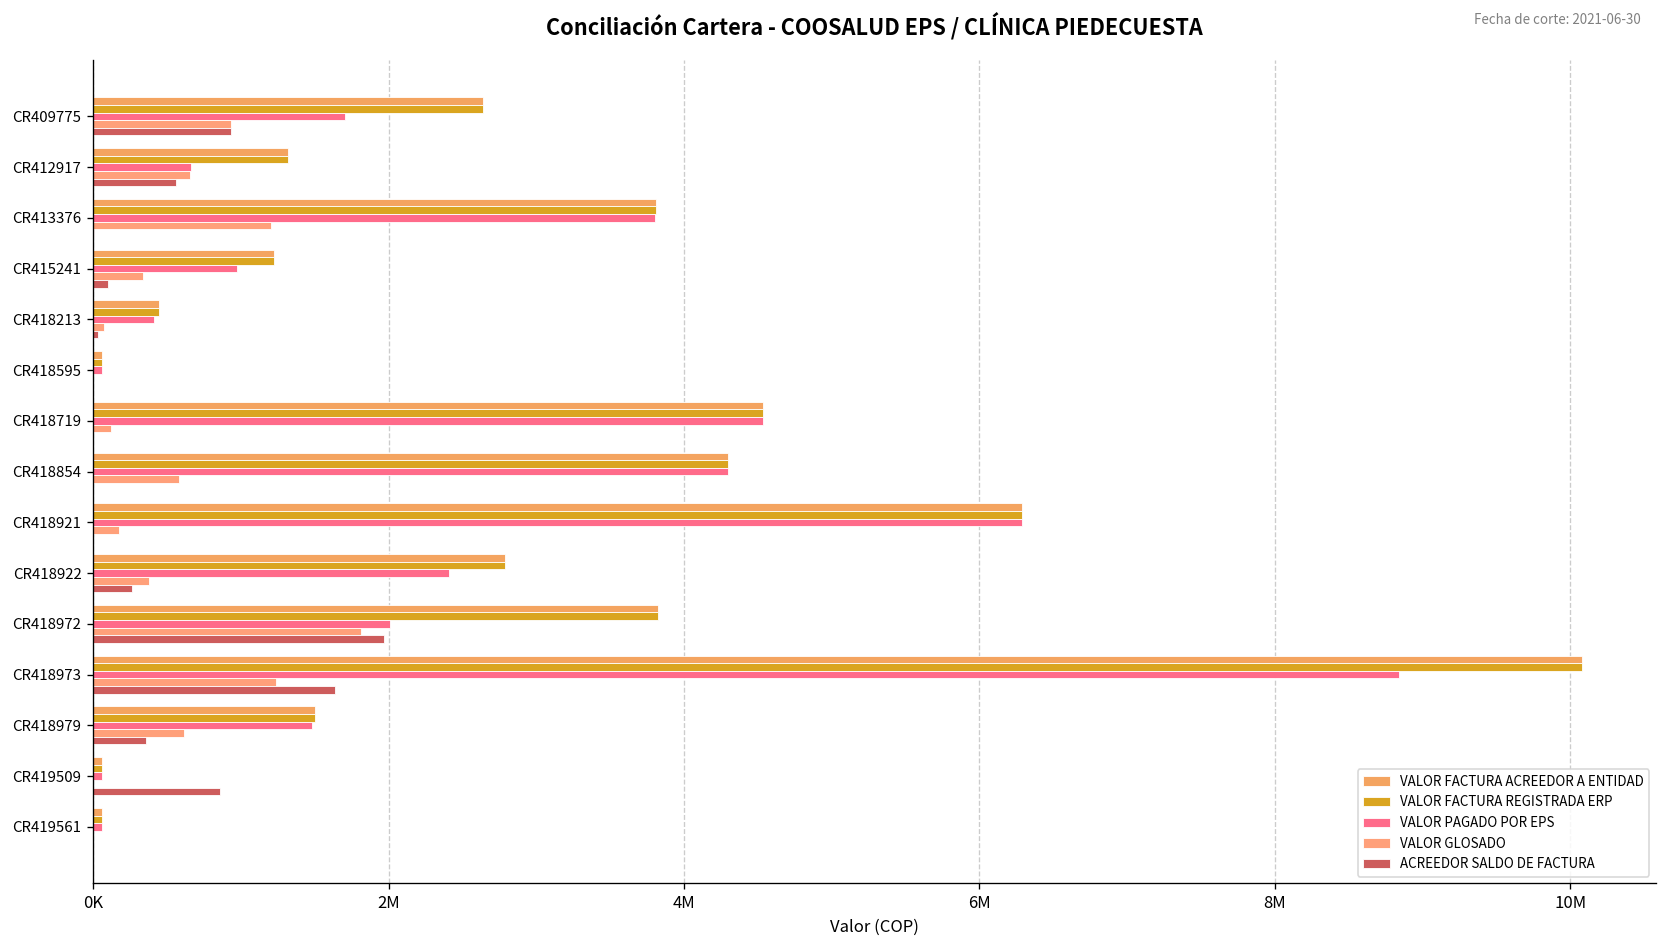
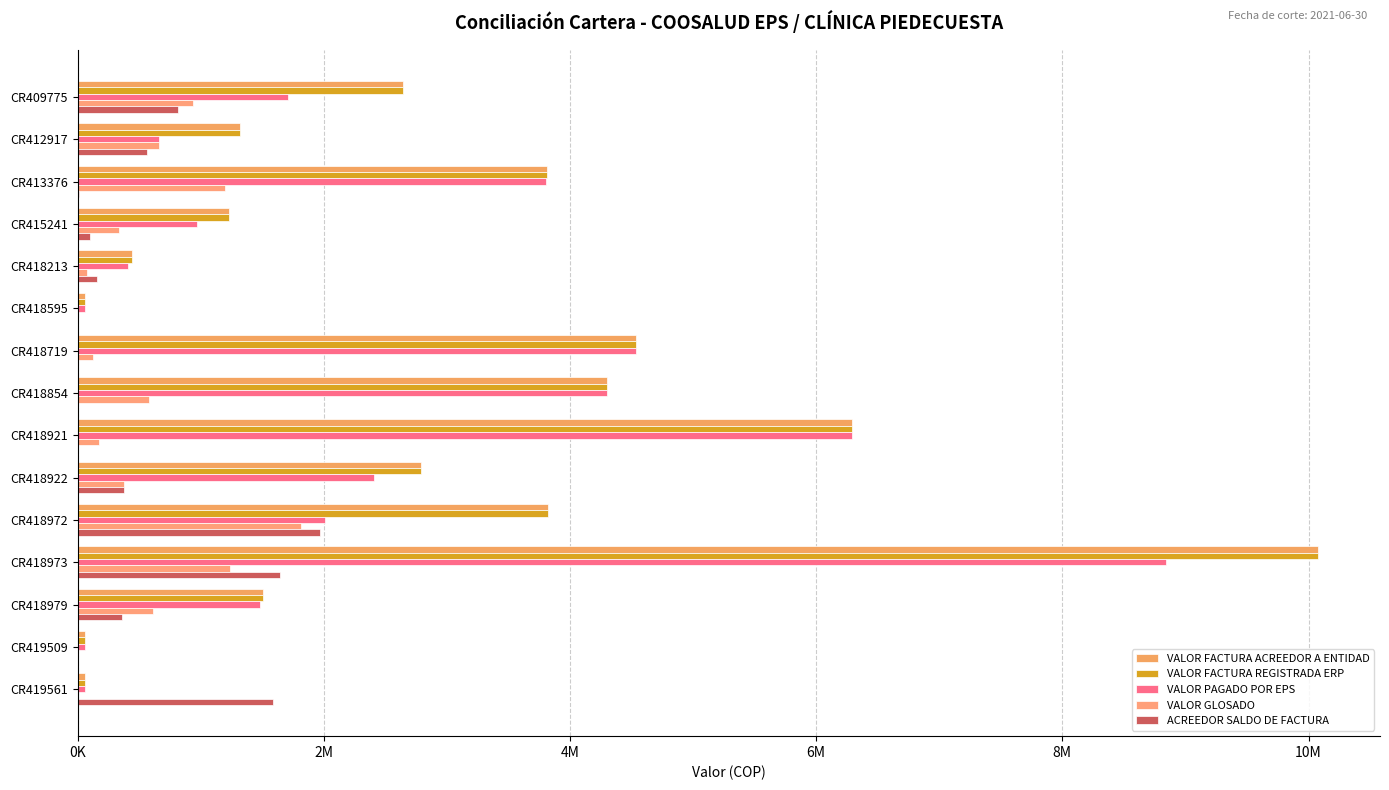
ACREEDOR SALDO DE FACTURA, CR409775: 930000 -> 810000
ACREEDOR SALDO DE FACTURA, CR418213: 30000 -> 160000
ACREEDOR SALDO DE FACTURA, CR418922: 270000 -> 380000
ACREEDOR SALDO DE FACTURA, CR419509: 860000 -> 0
ACREEDOR SALDO DE FACTURA, CR419561: 0 -> 1590000
